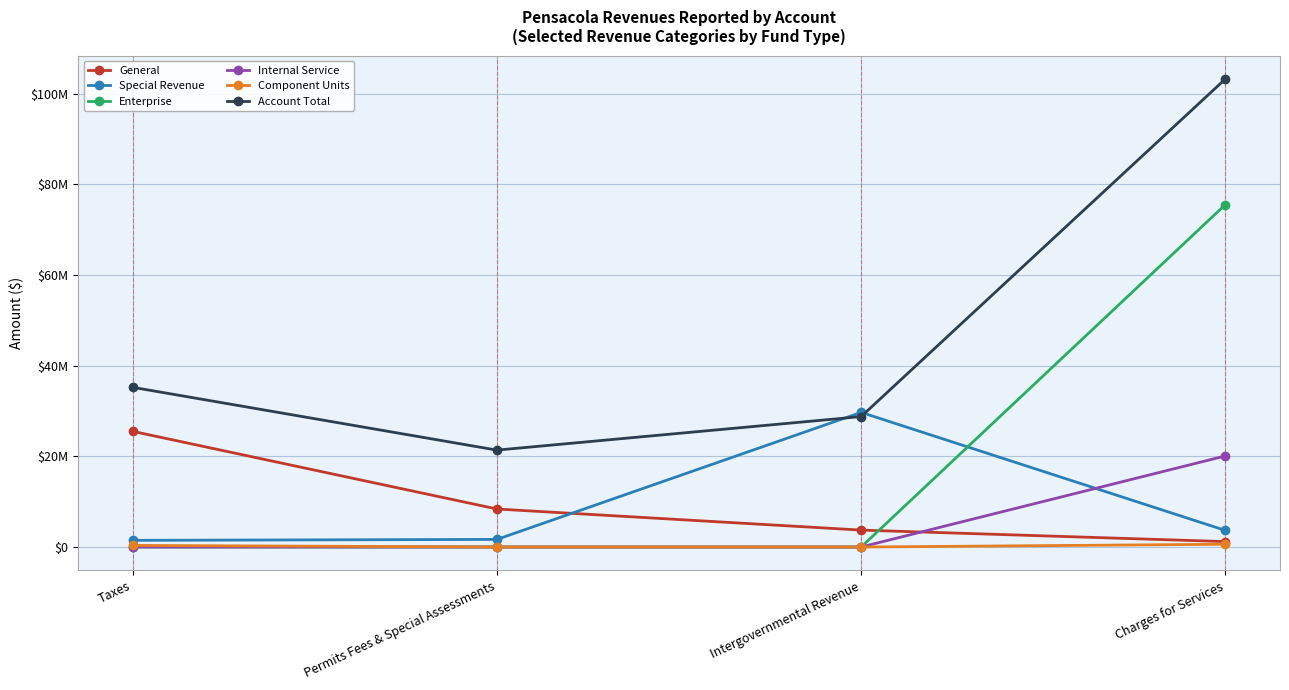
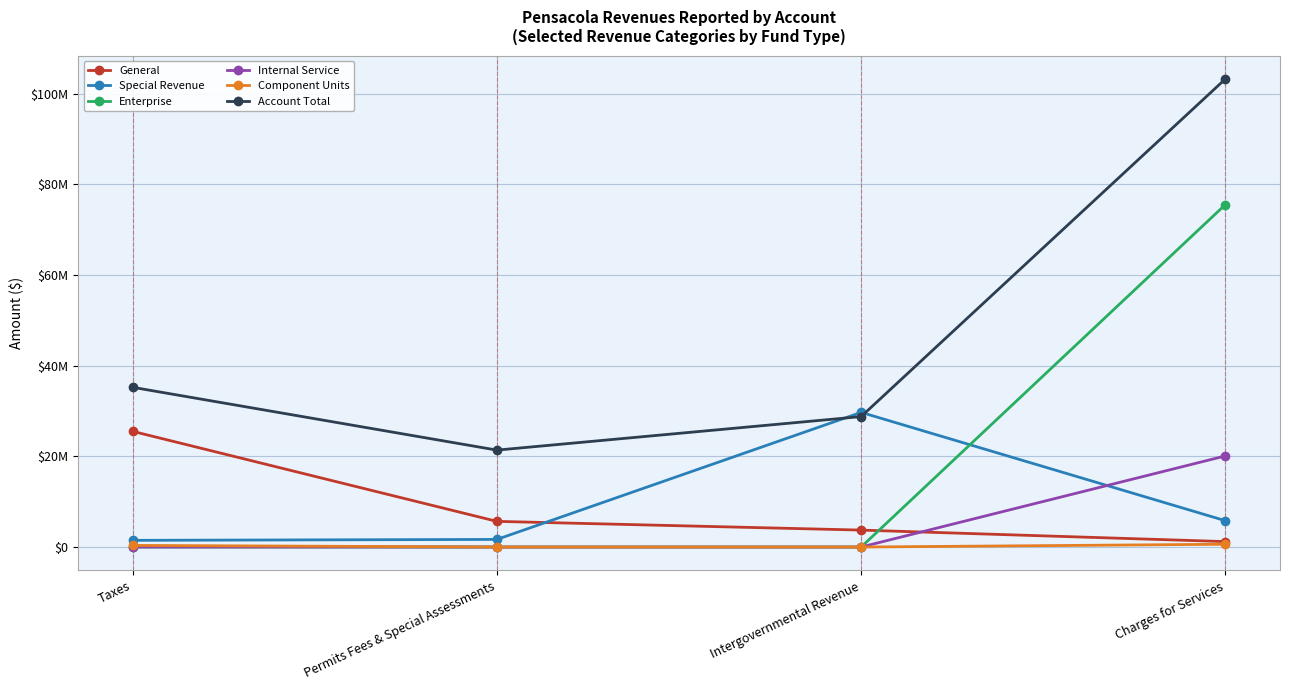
General, Permits Fees & Special Assessments: $8000000 -> $6000000
Special Revenue, Charges for Services: $4000000 -> $6000000
